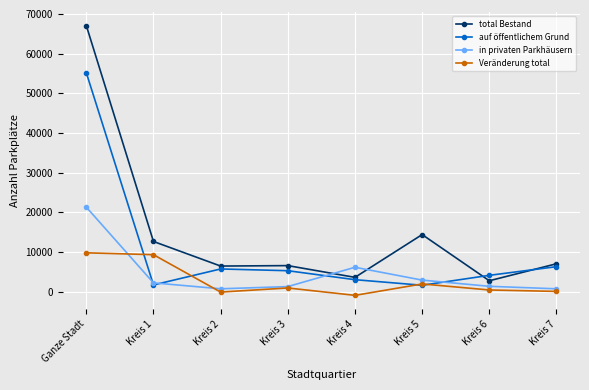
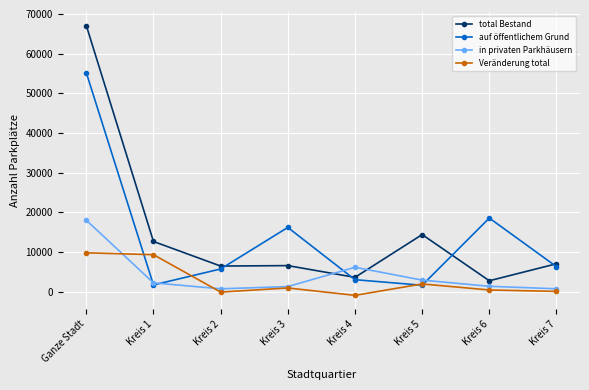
in privaten Parkhäusern, Ganze Stadt: 21000 -> 18000
auf öffentlichem Grund, Kreis 3: 5000 -> 16000
auf öffentlichem Grund, Kreis 6: 4000 -> 19000
